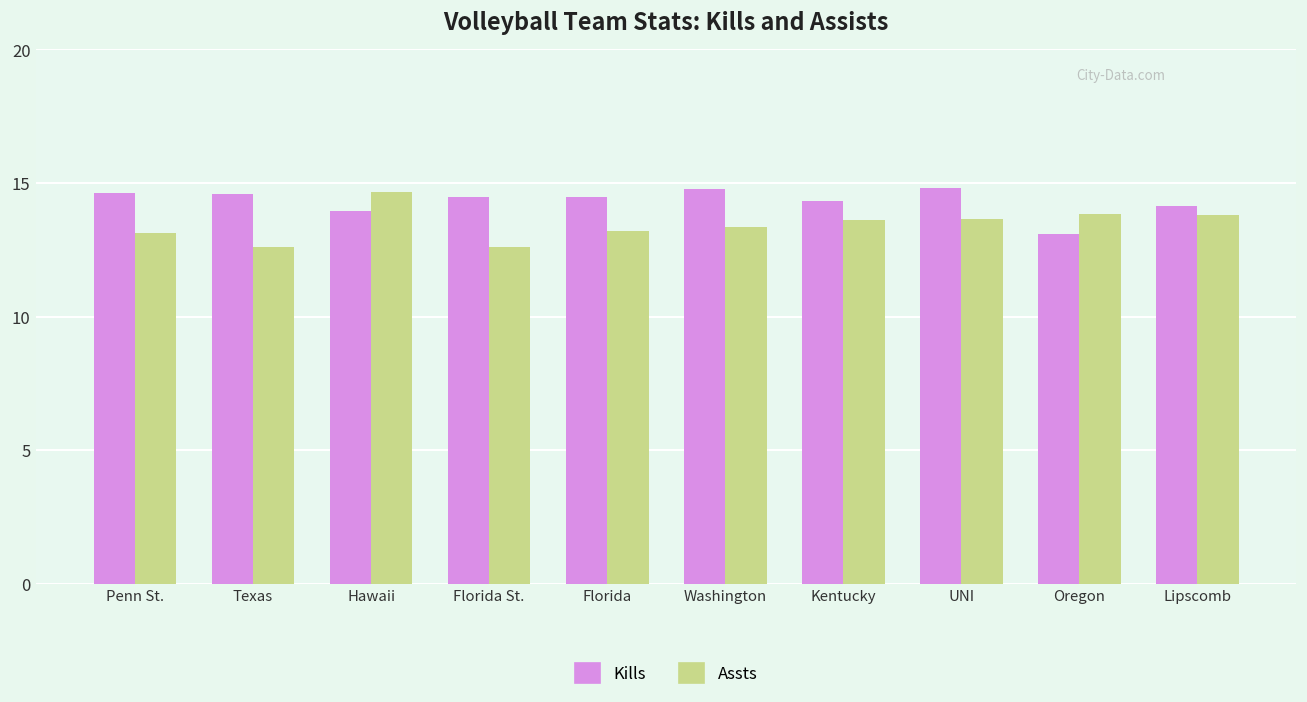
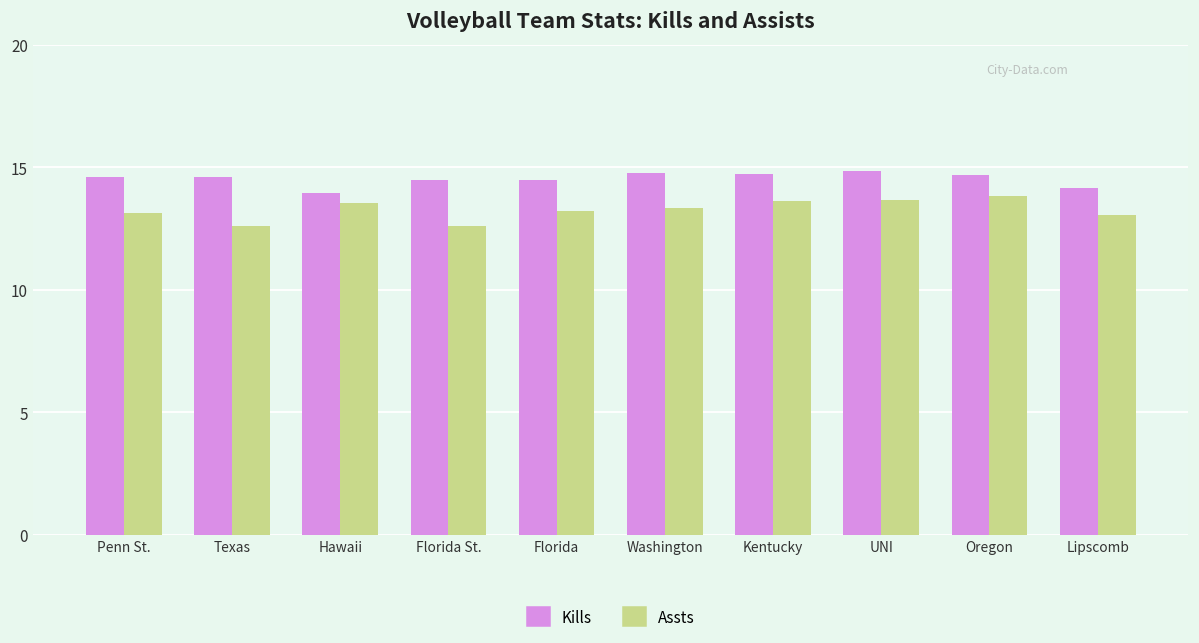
Assts, Hawaii: 14.7 -> 13.6
Kills, Kentucky: 14.3 -> 14.7
Kills, Oregon: 13.1 -> 14.7
Assts, Lipscomb: 13.8 -> 13.1
